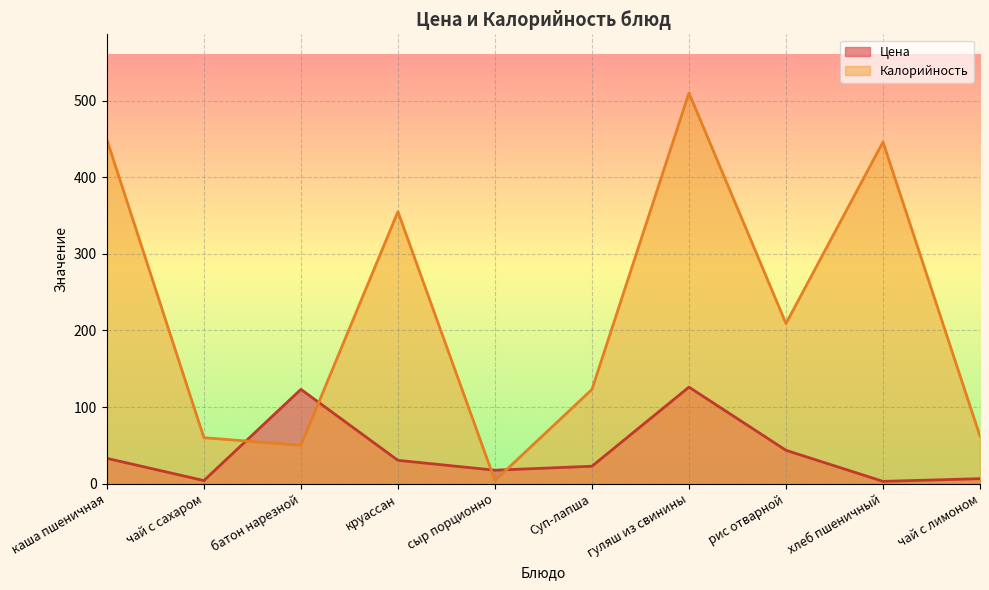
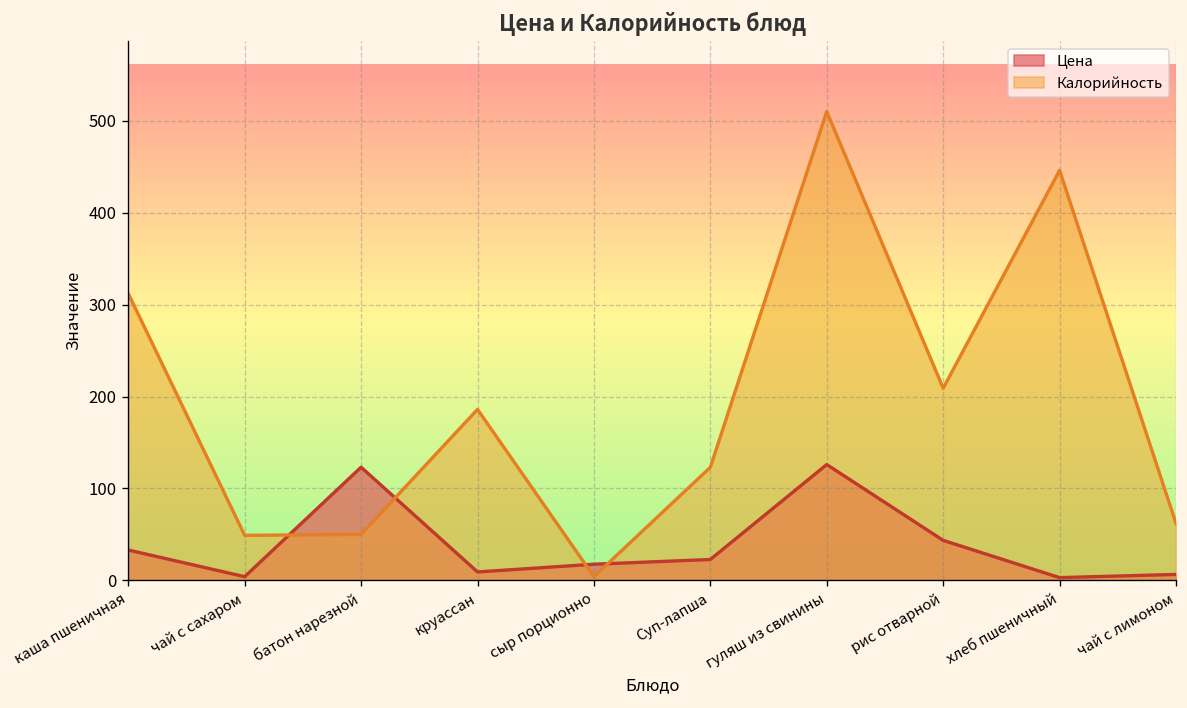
Калорийность, каша пшеничная: 450 -> 310
Калорийность, чай с сахаром: 60 -> 50
Цена, круассан: 30 -> 10
Калорийность, круассан: 360 -> 190
